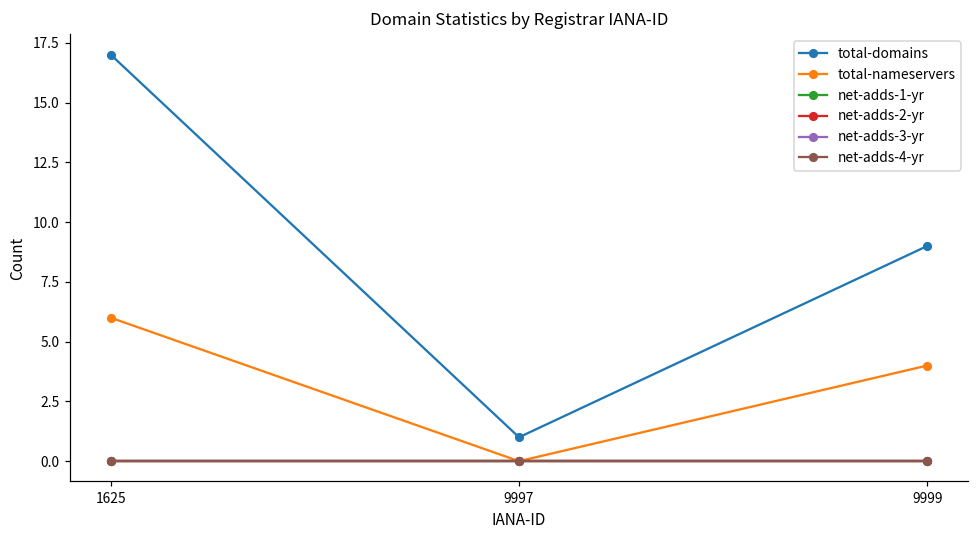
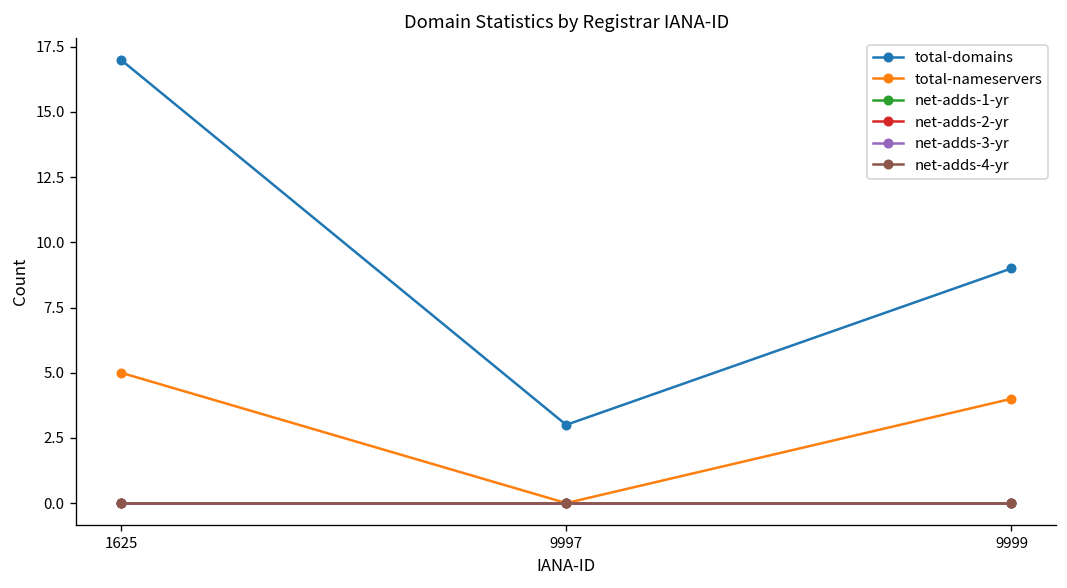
total-nameservers, 1625: 6 -> 5
total-domains, 9997: 1 -> 3
